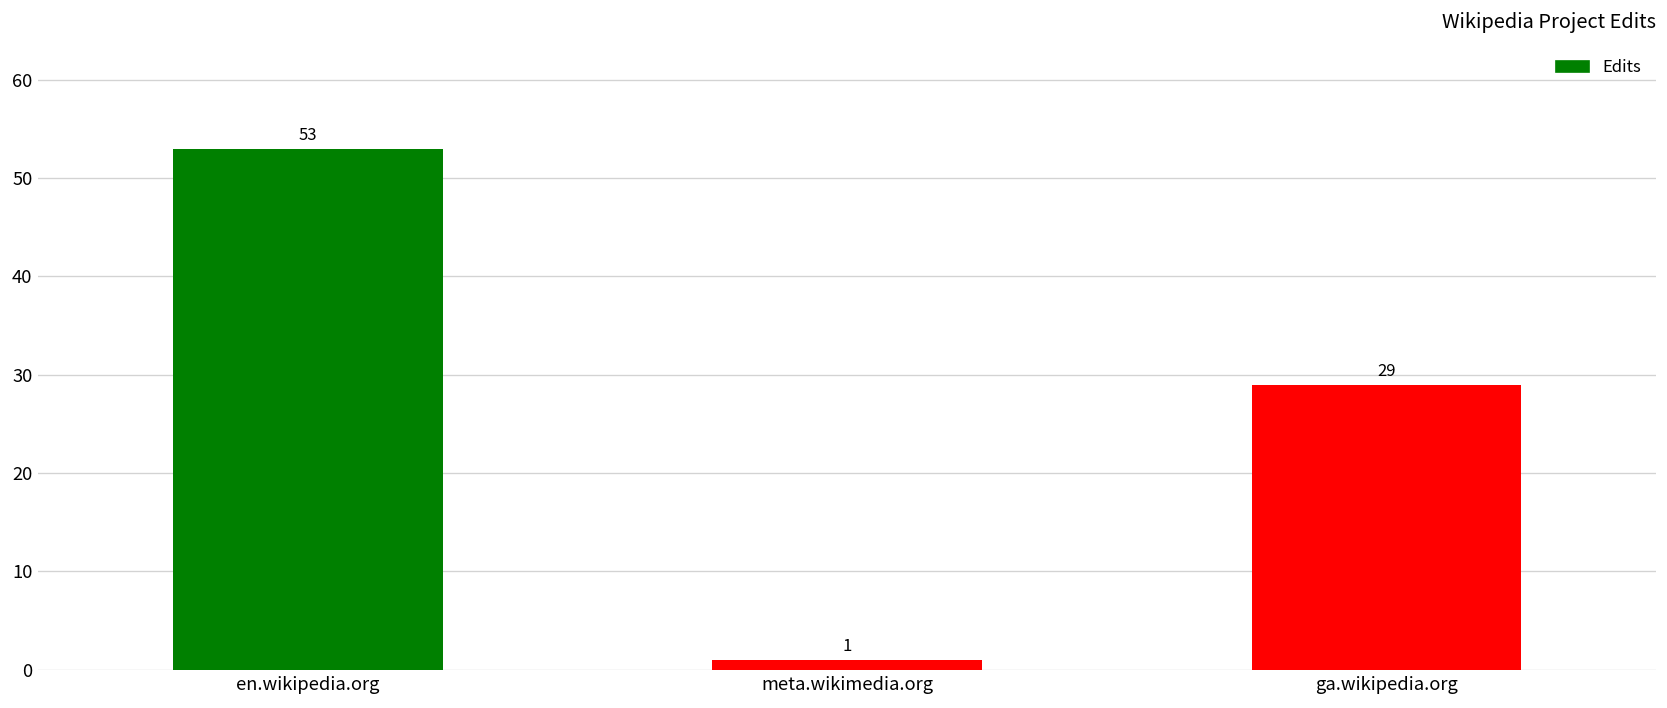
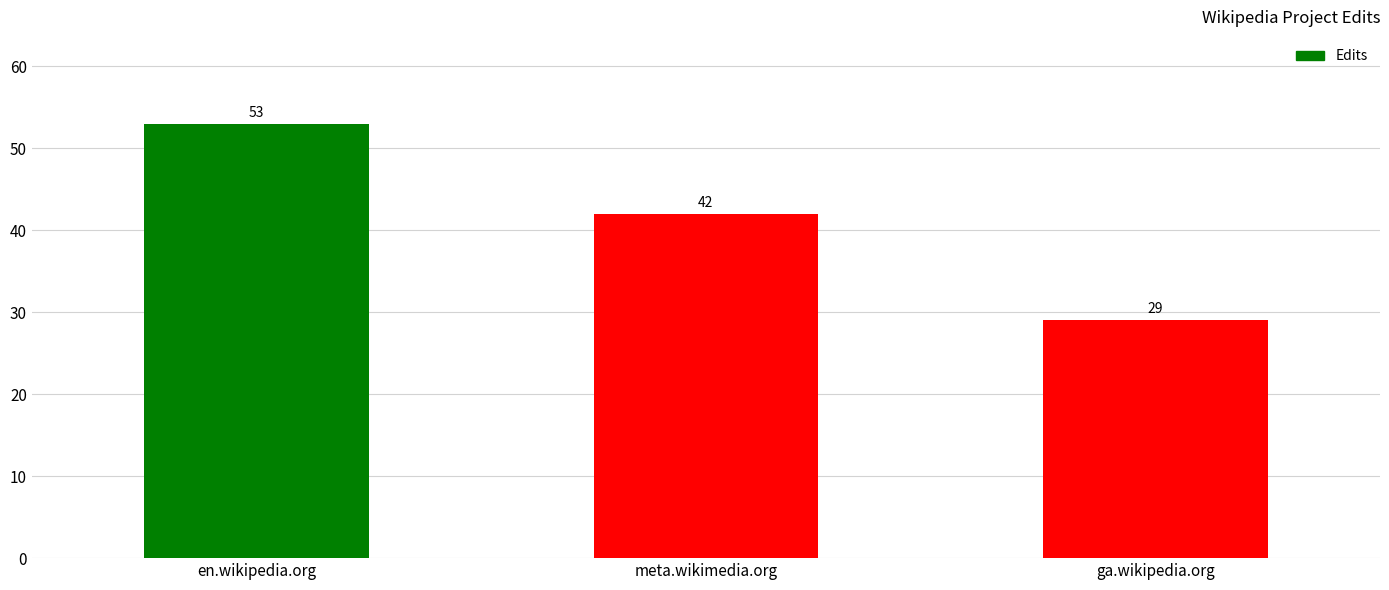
meta.wikimedia.org: 1 -> 42
